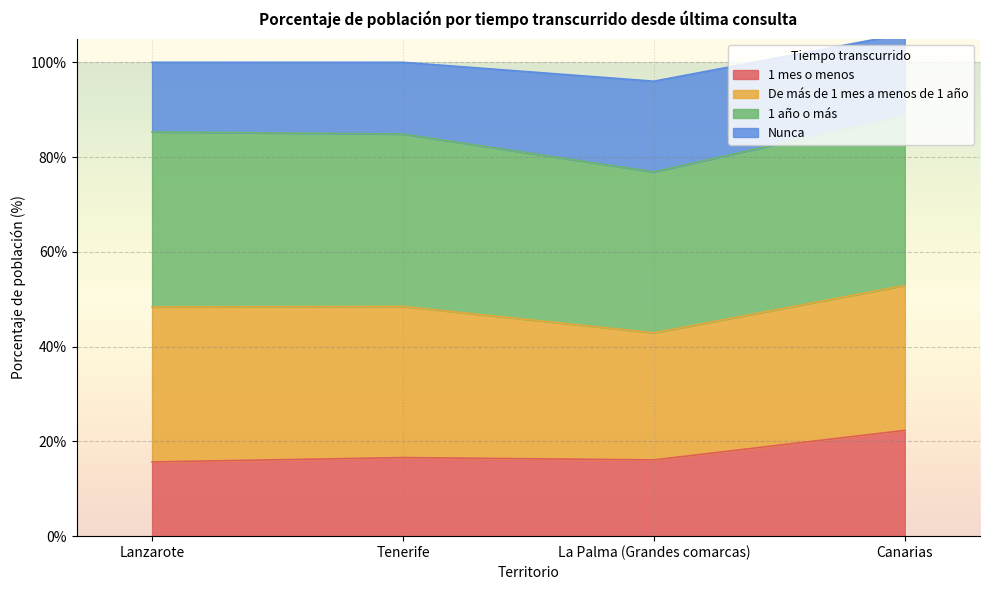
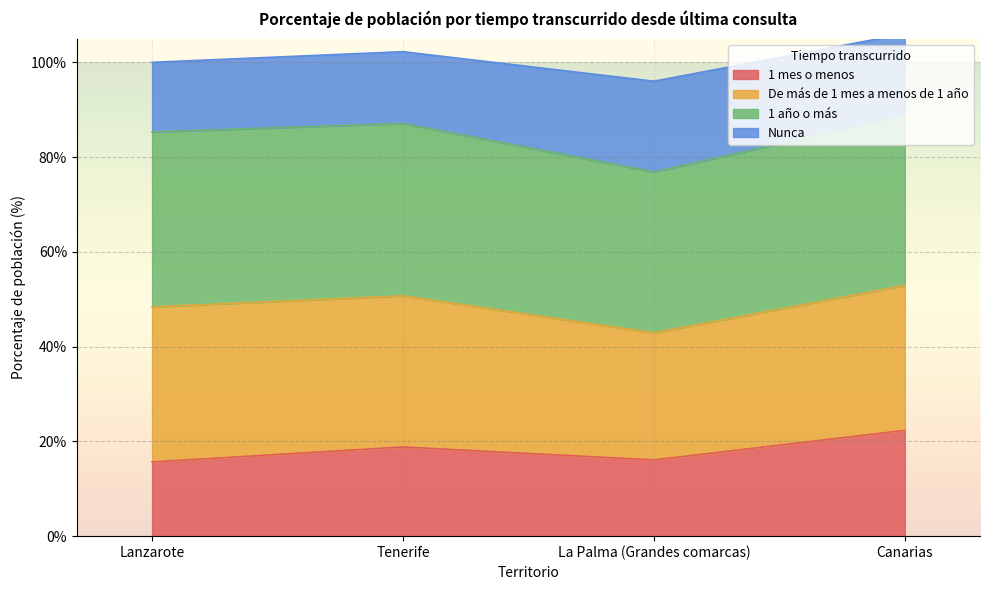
1 mes o menos, Tenerife: 17% -> 19%
